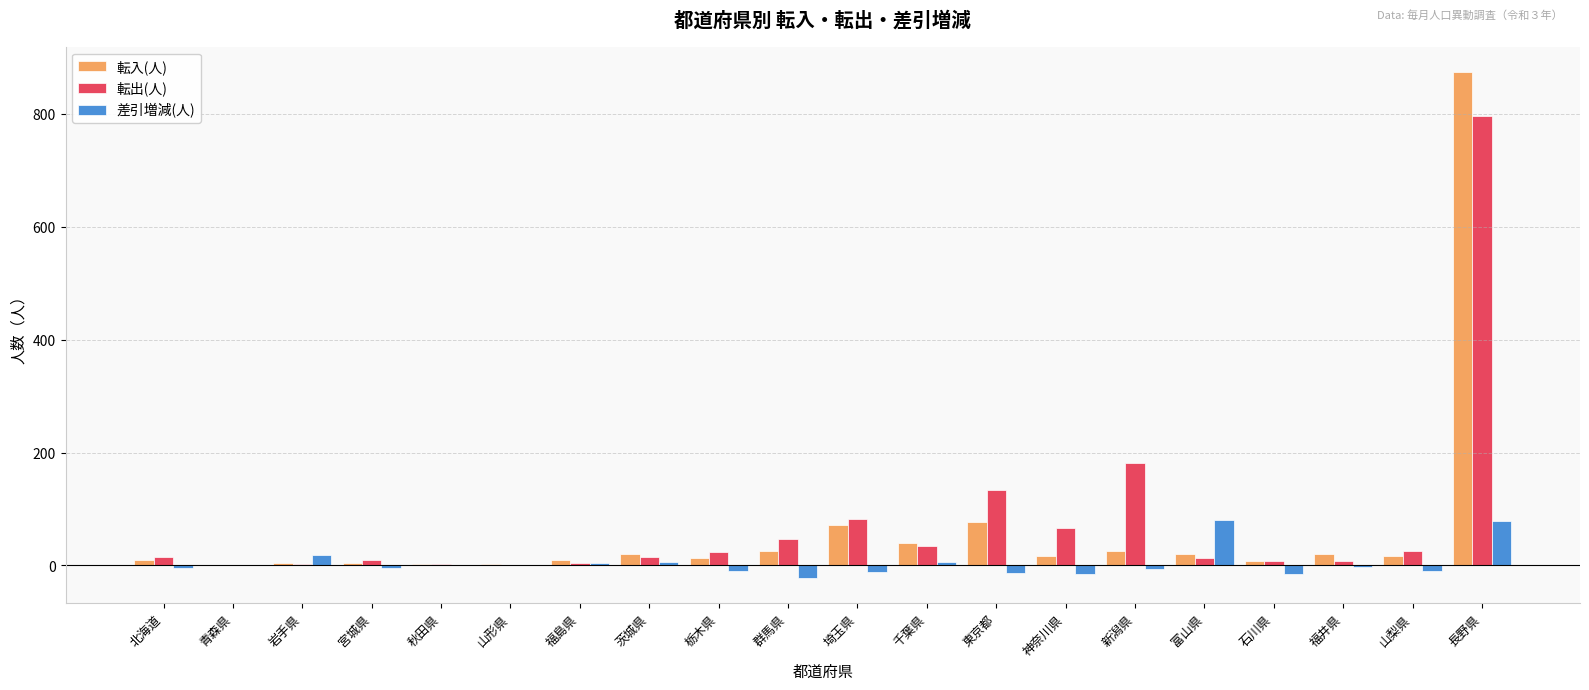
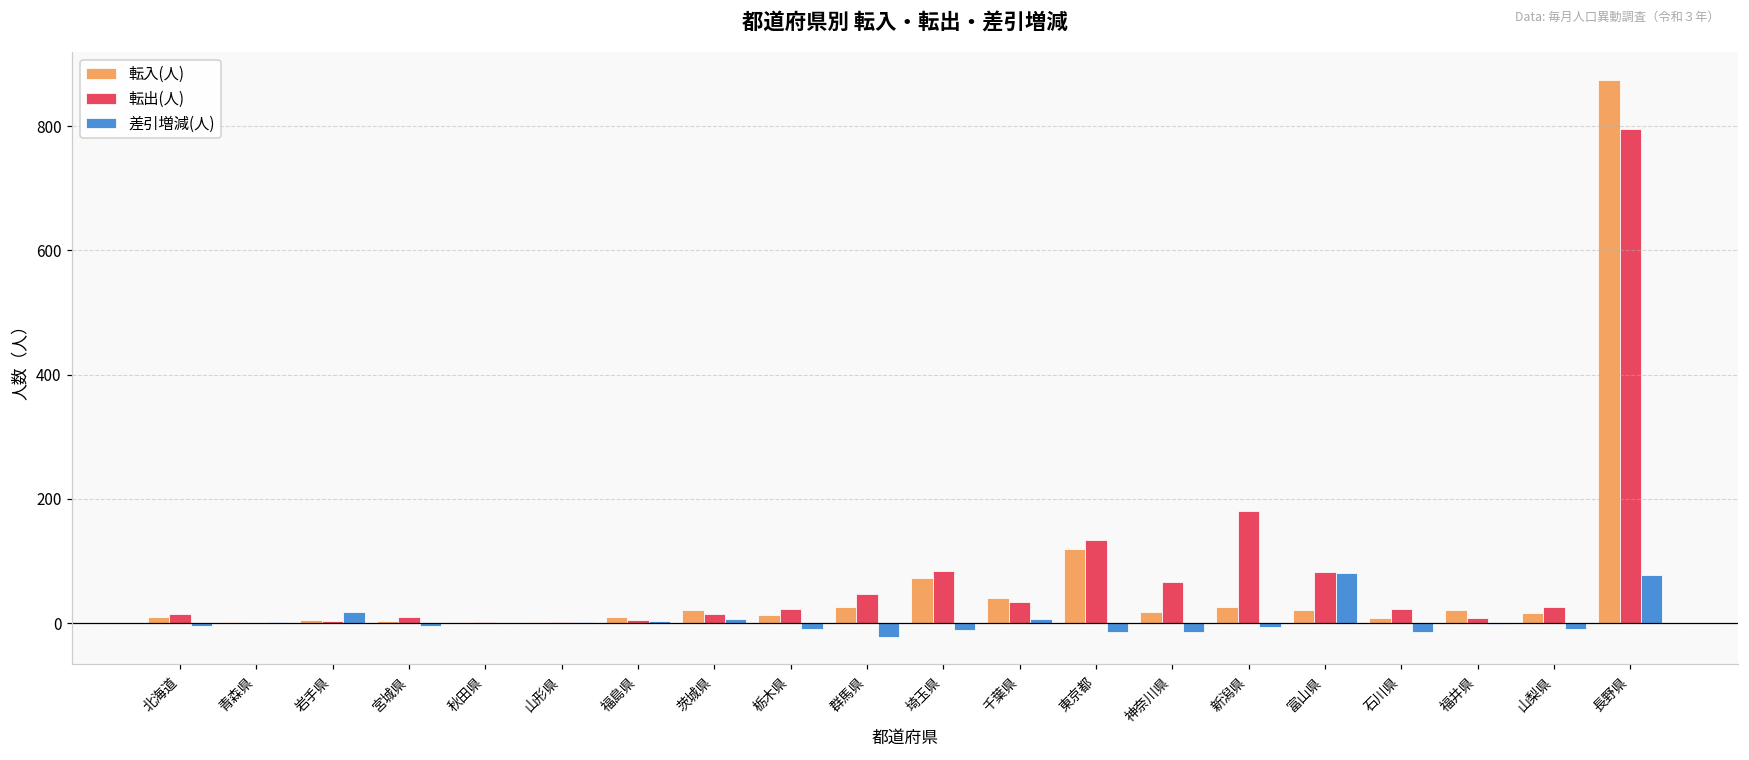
転入(人), 東京都: 80 -> 120
転出(人), 富山県: 10 -> 80
転出(人), 石川県: 10 -> 20
